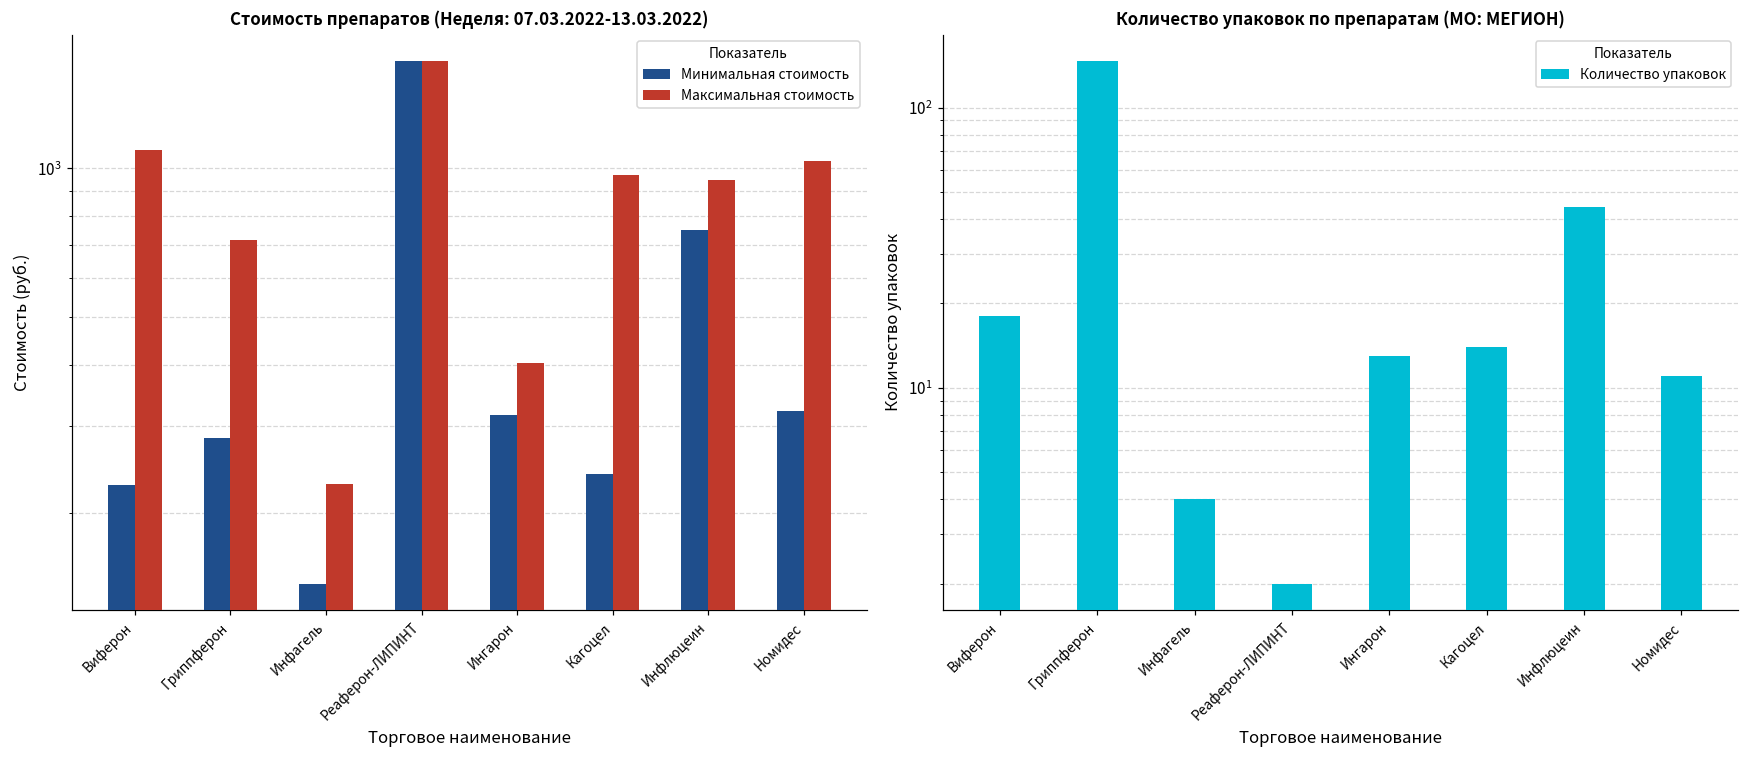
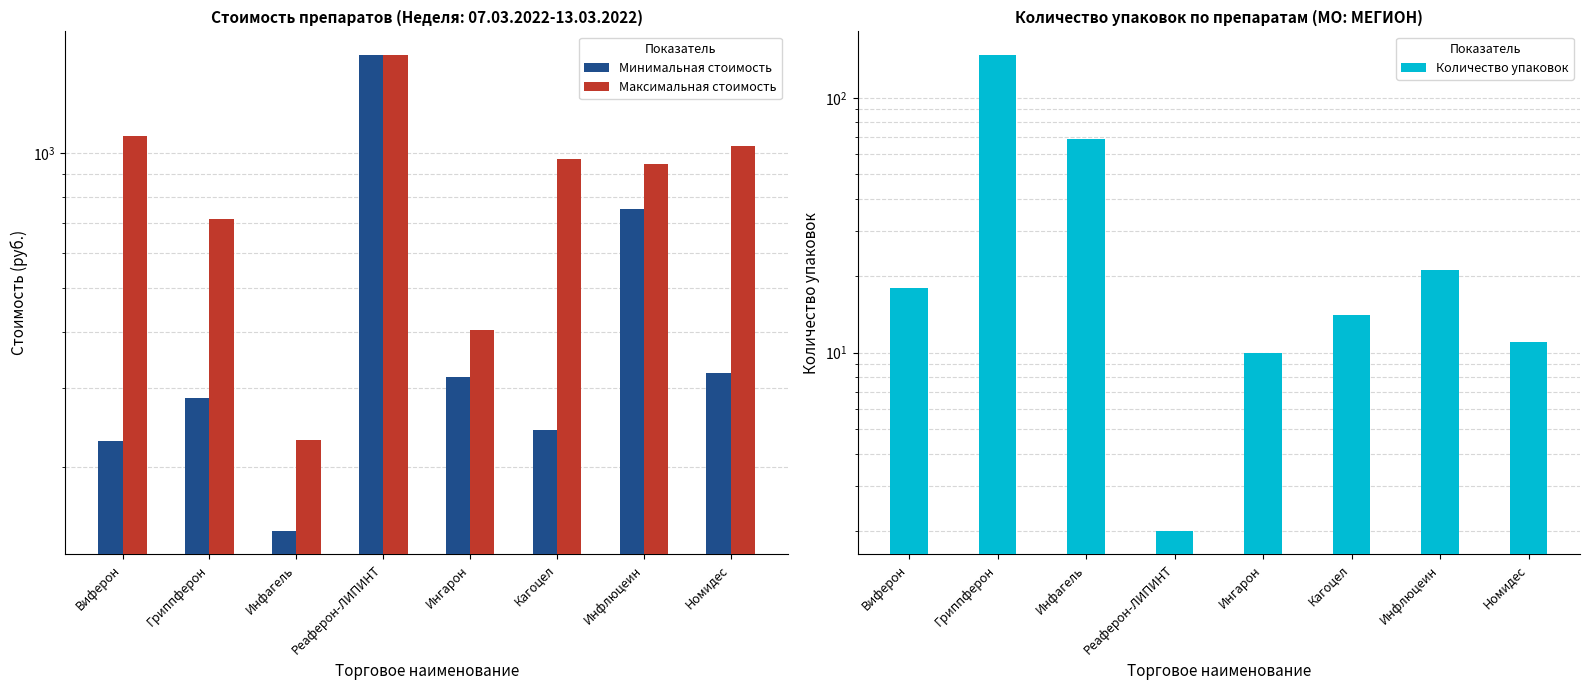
Количество упаковок по препаратам (МО: МЕГИОН), Инфагель: 4 -> 69
Количество упаковок по препаратам (МО: МЕГИОН), Ингарон: 13 -> 10
Количество упаковок по препаратам (МО: МЕГИОН), Инфлюцеин: 44 -> 21
